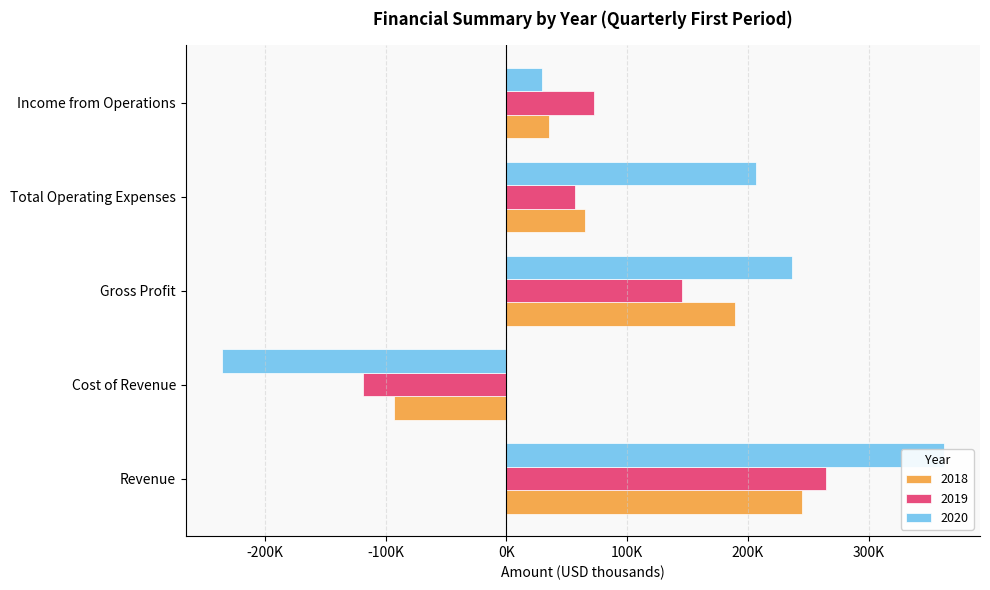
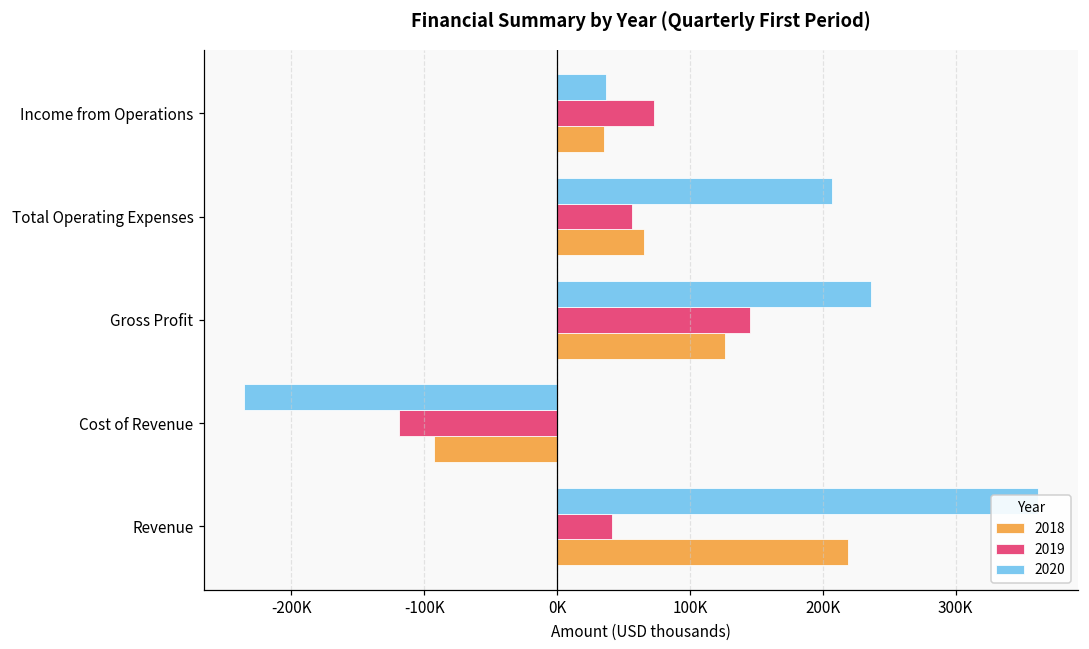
2020, Income from Operations: 29000 -> 37000
2018, Gross Profit: 189000 -> 127000
2019, Revenue: 264000 -> 41000
2018, Revenue: 245000 -> 219000
